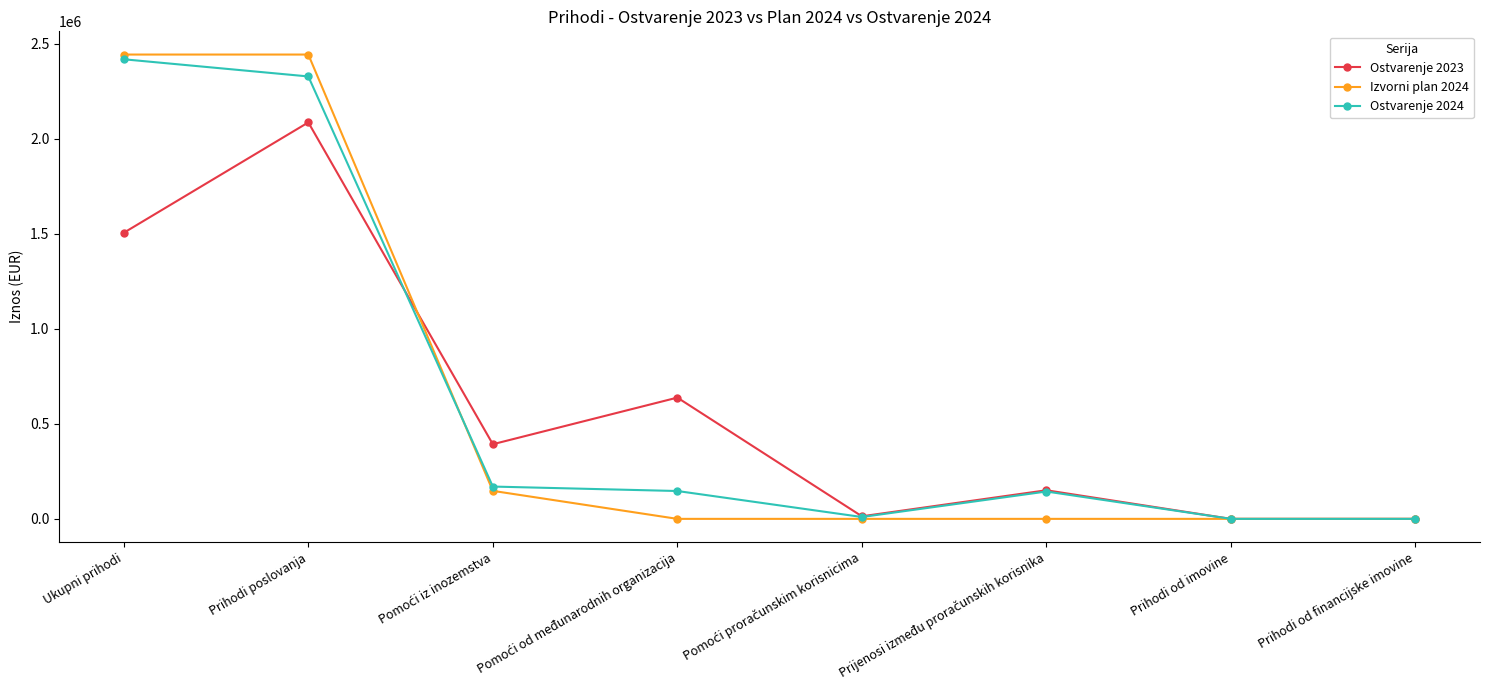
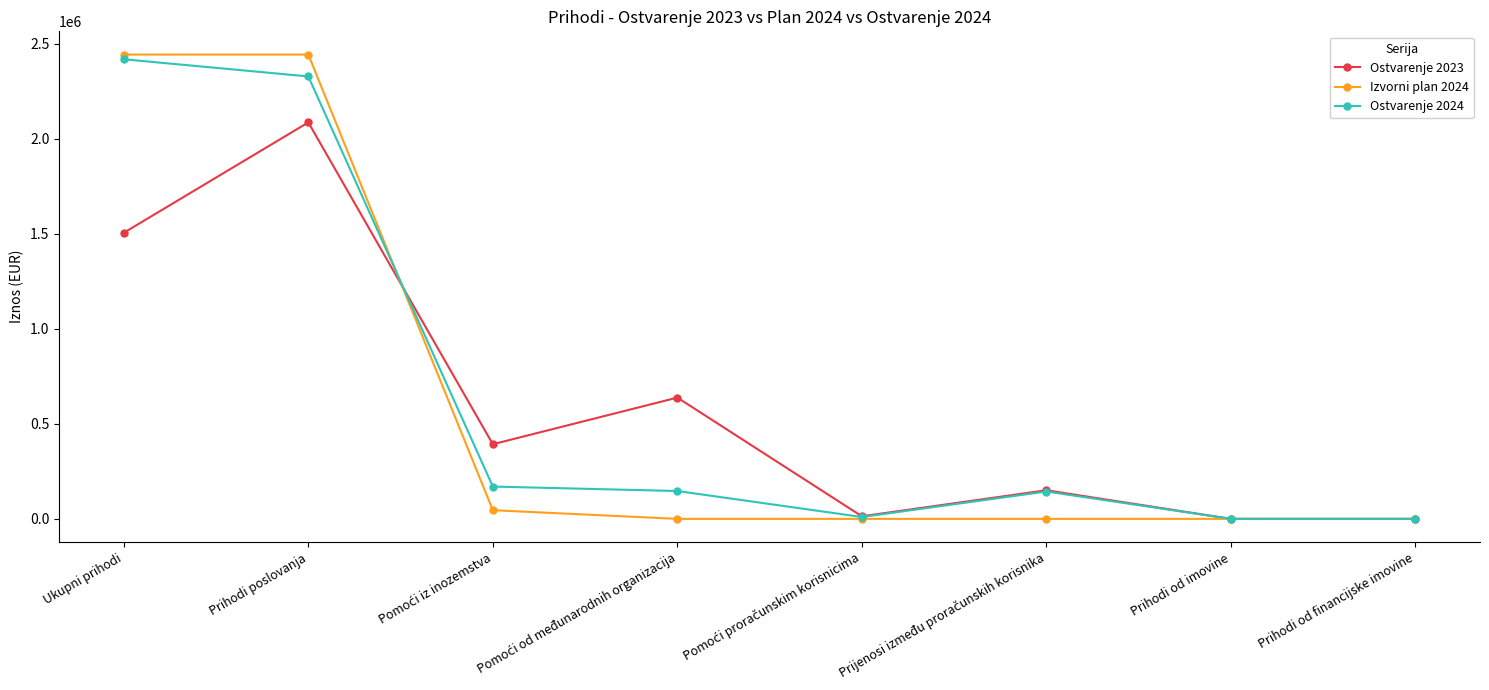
Izvorni plan 2024, Pomoći iz inozemstva: 150000 -> 50000
